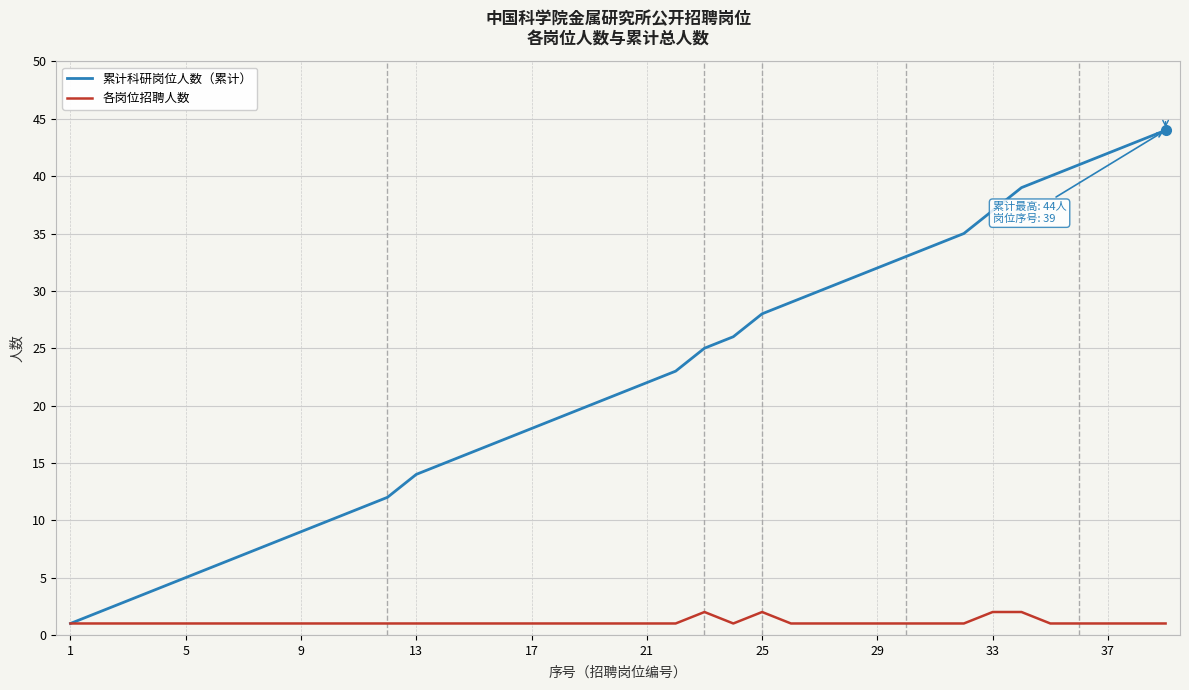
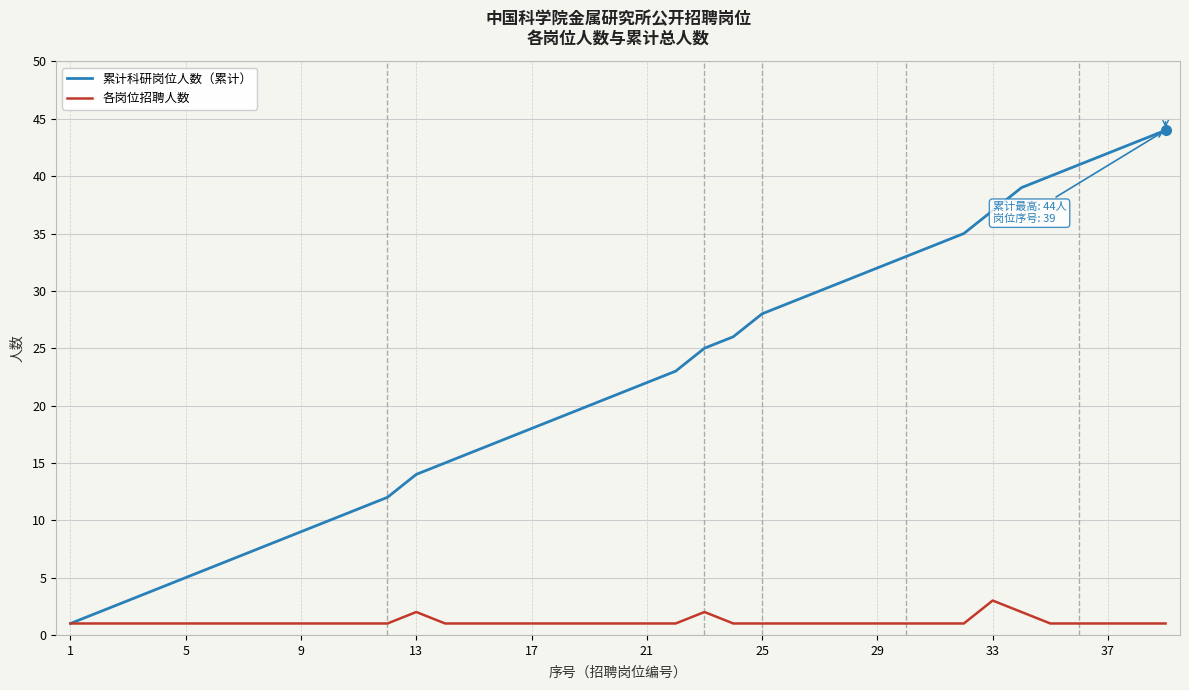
各岗位招聘人数, 13: 1 -> 2
各岗位招聘人数, 25: 2 -> 1
各岗位招聘人数, 33: 2 -> 3
